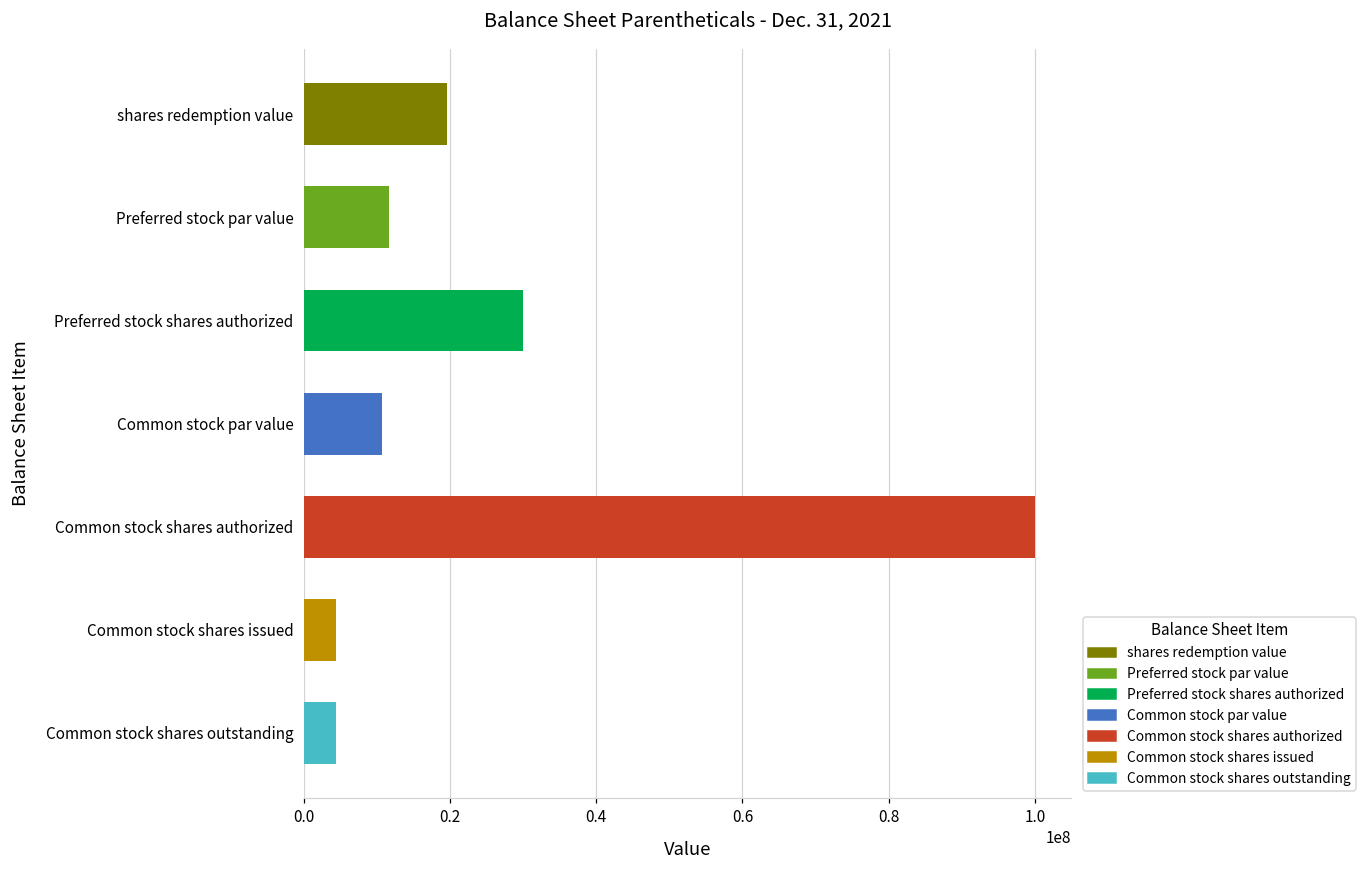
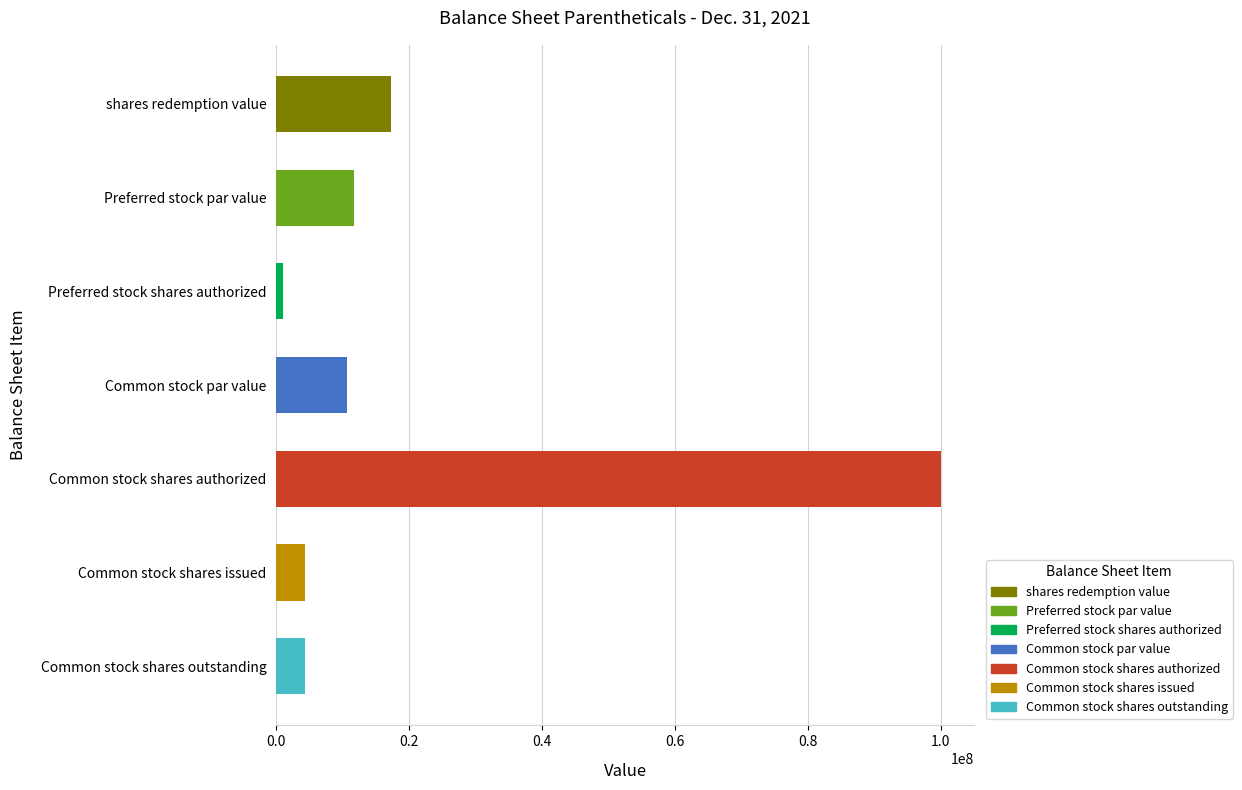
shares redemption value: 20000000 -> 17000000
Preferred stock shares authorized: 30000000 -> 1000000
